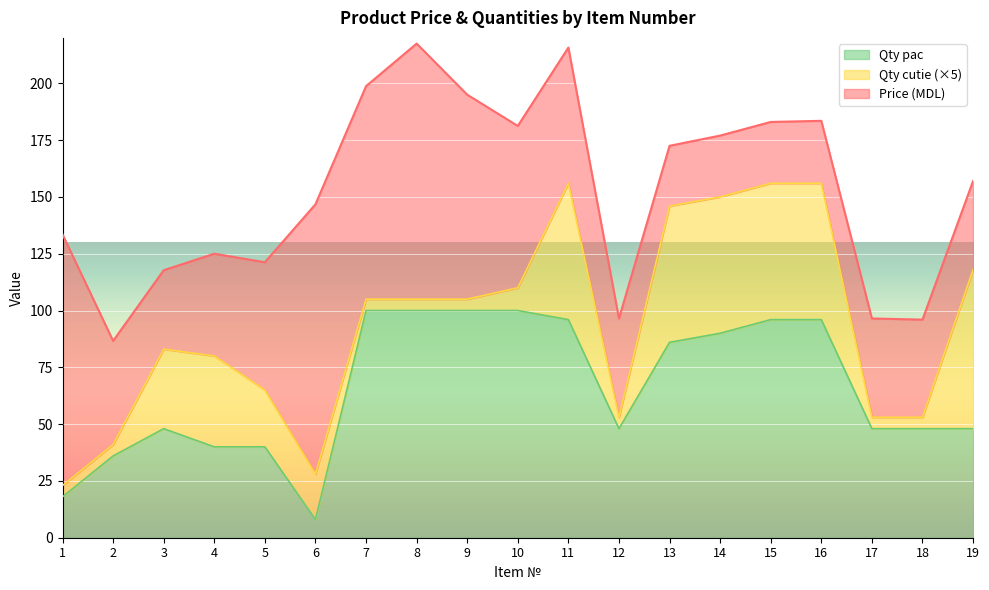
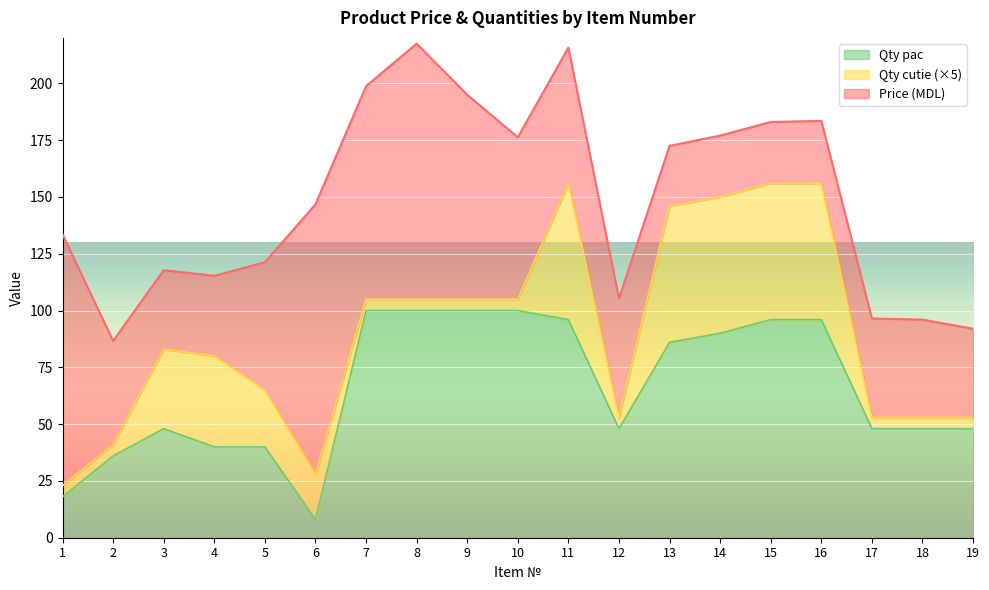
Price (MDL), 4: 45 -> 35
Qty cutie (×5), 10: 10 -> 5
Price (MDL), 12: 44 -> 52
Qty cutie (×5), 19: 70 -> 5
